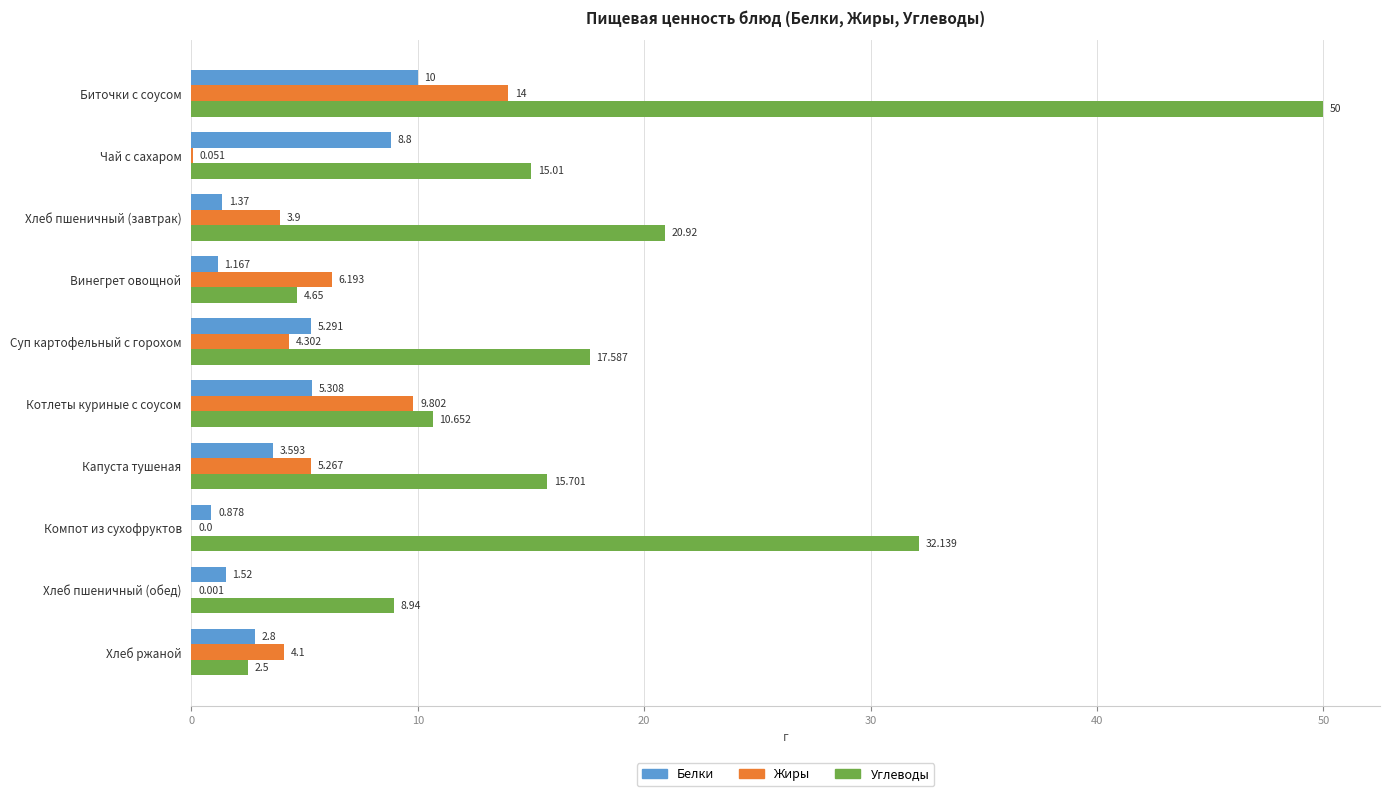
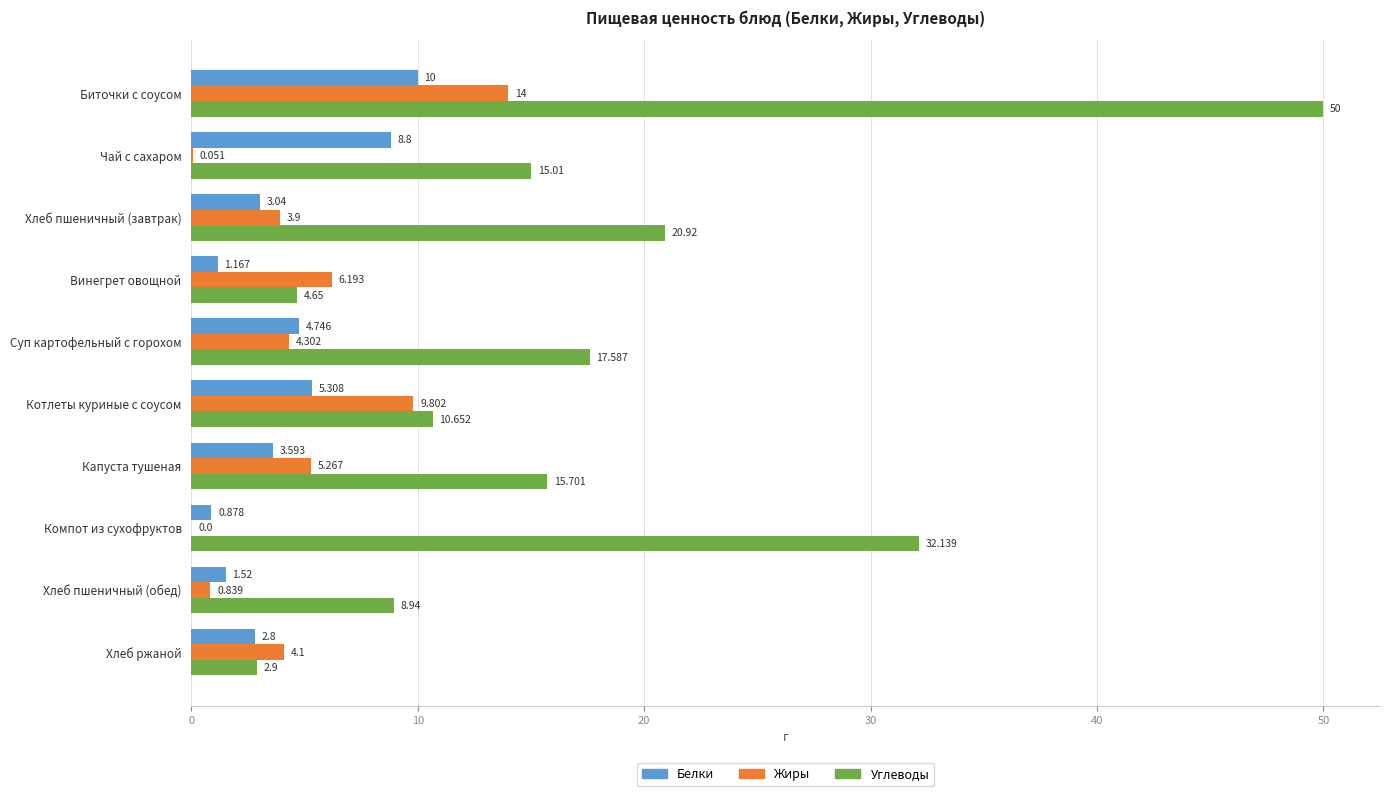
Белки, Хлеб пшеничный (завтрак): 1.37 -> 3.04
Белки, Суп картофельный с горохом: 5.291 -> 4.746
Жиры, Хлеб пшеничный (обед): 0.001 -> 0.839
Углеводы, Хлеб ржаной: 2.5 -> 2.9
